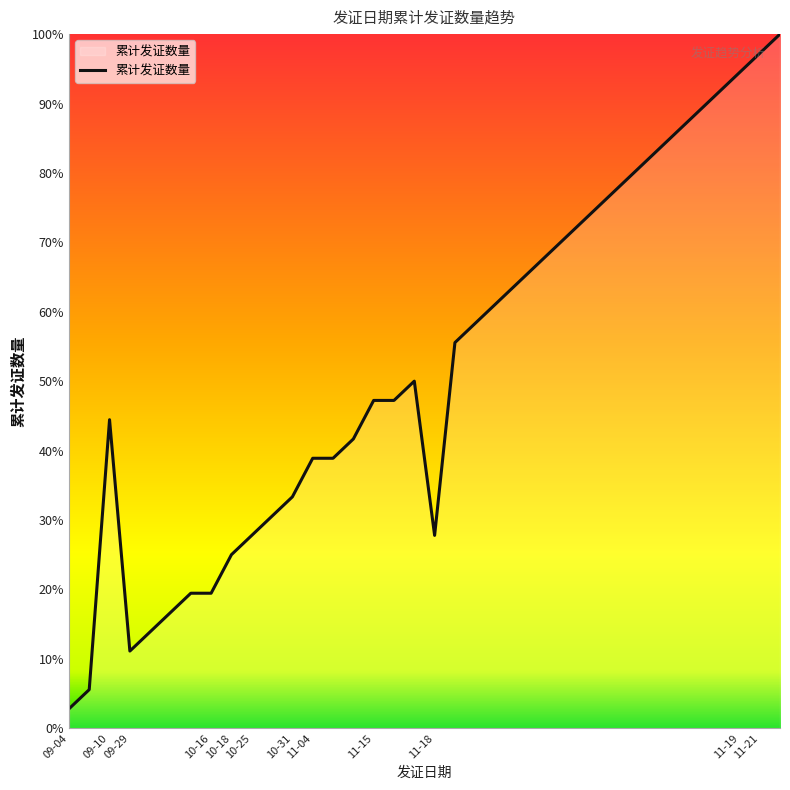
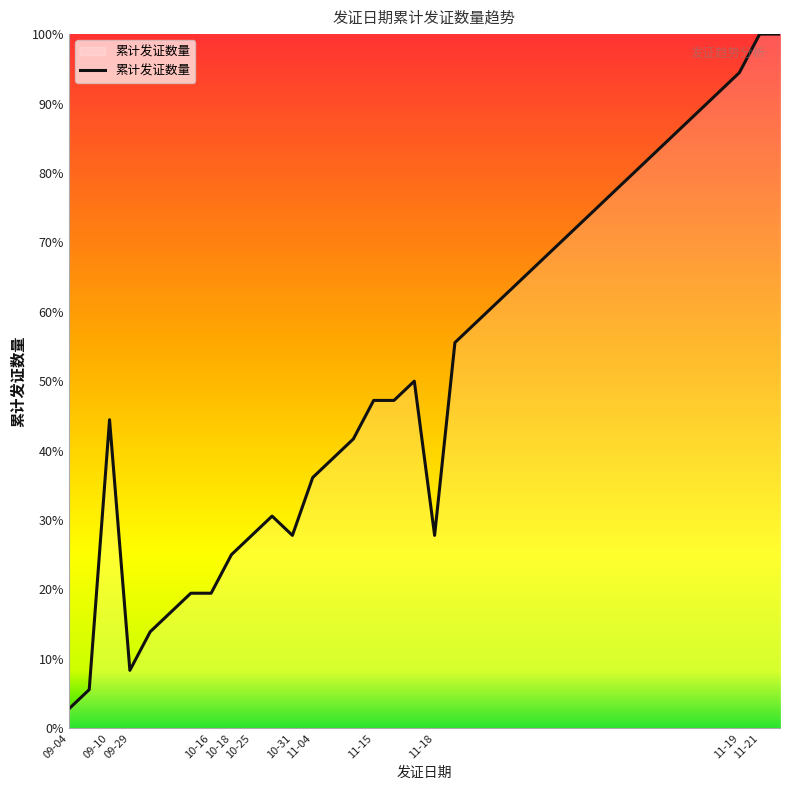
09-29: 11% -> 8%
10-31: 33% -> 28%
11-04: 39% -> 36%
11-21: 97% -> 100%
